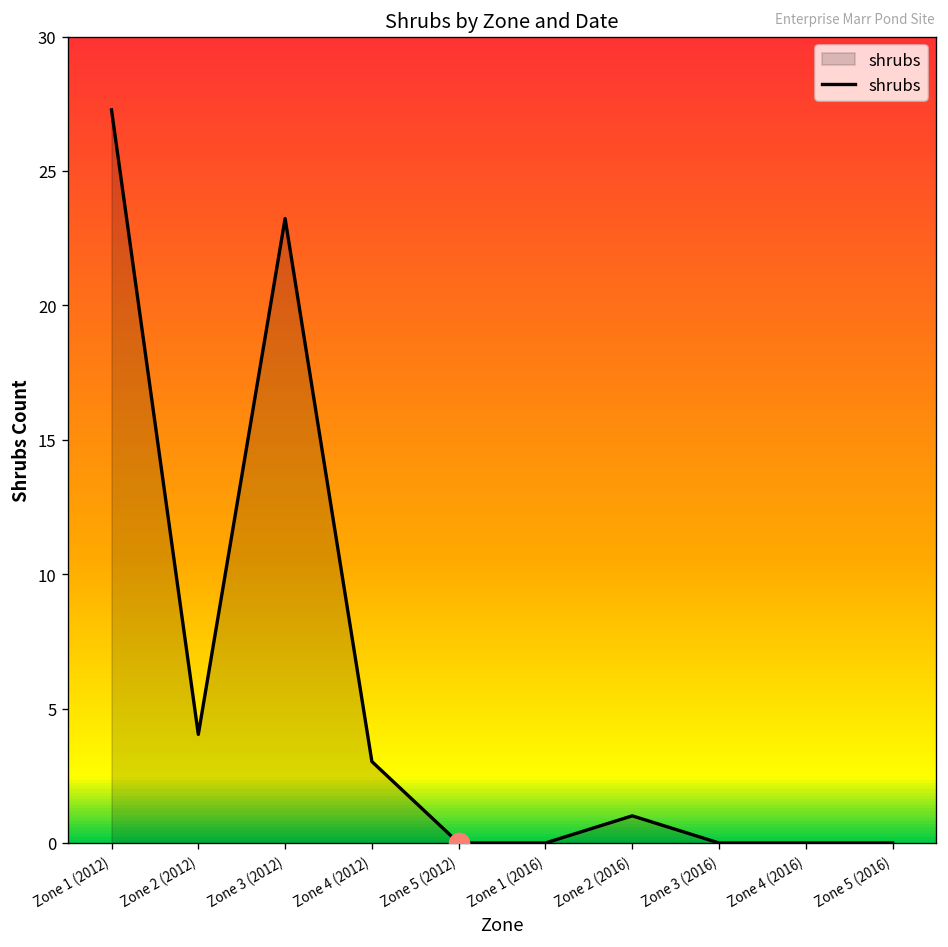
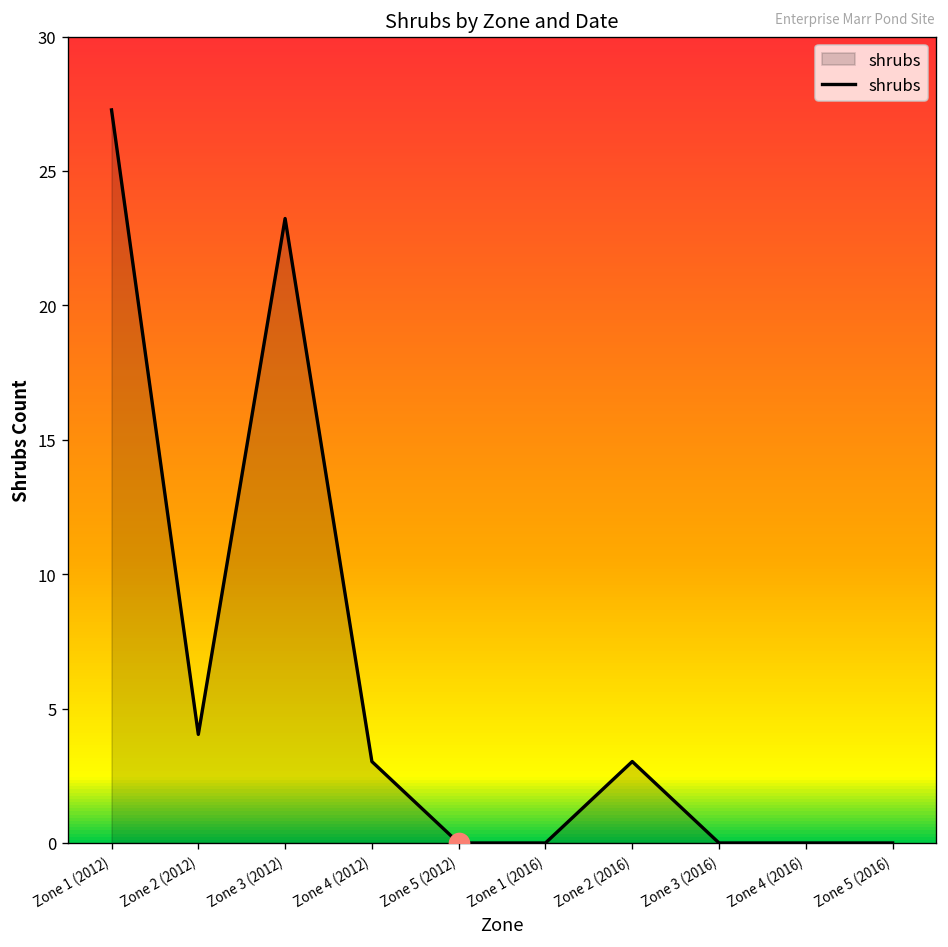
shrubs, Zone 2 (2016): 1 -> 3
